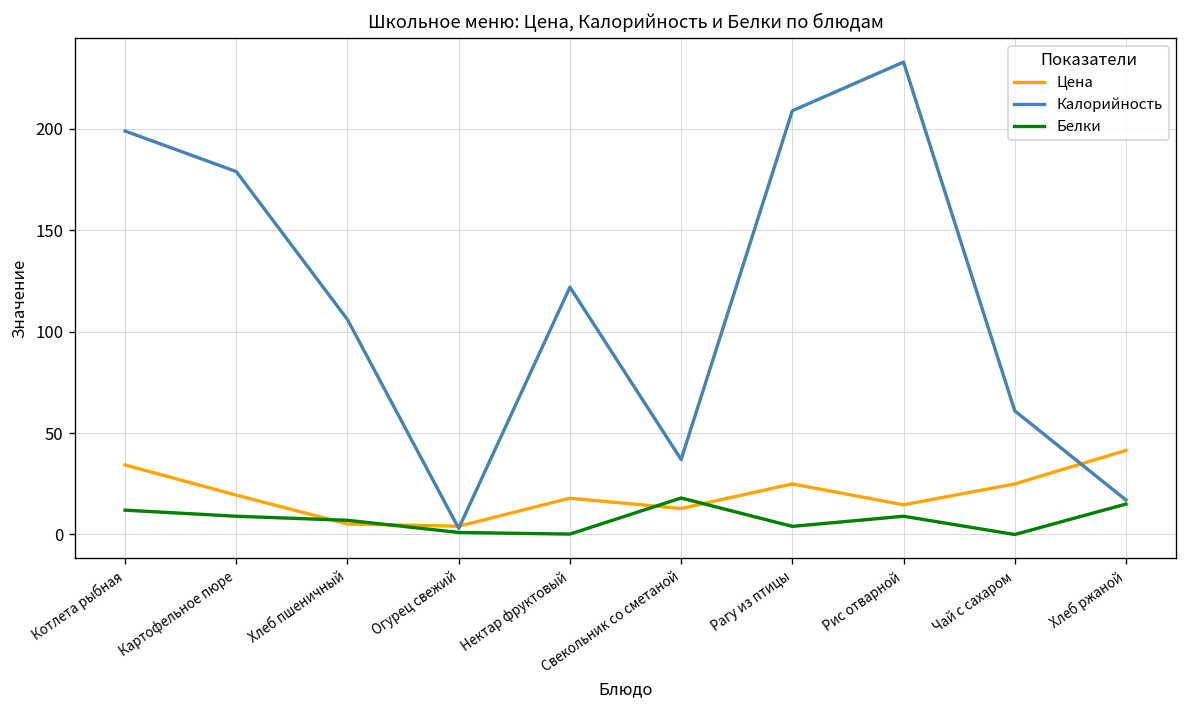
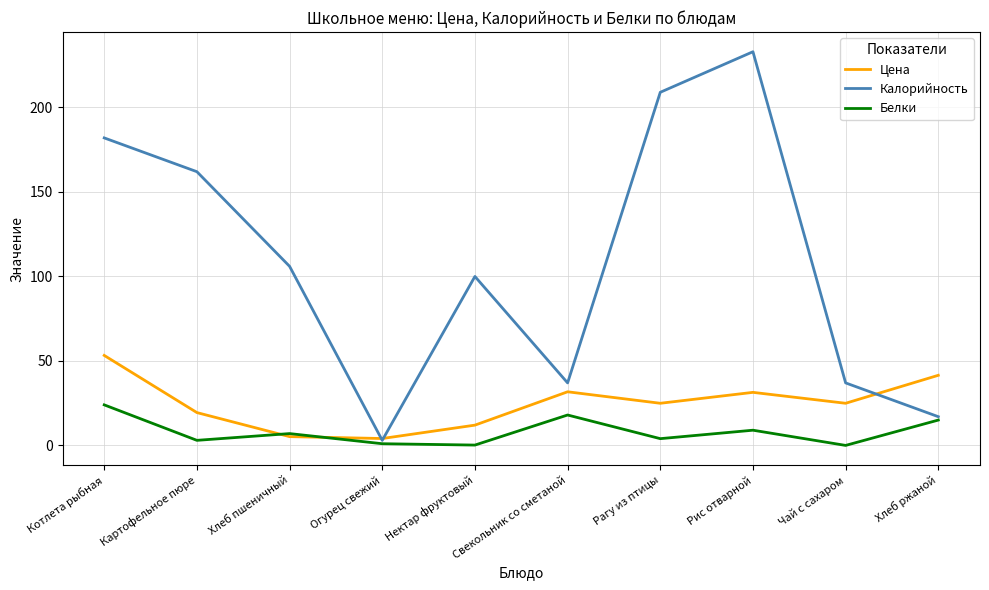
Цена, Котлета рыбная: 34 -> 53
Калорийность, Котлета рыбная: 199 -> 182
Белки, Котлета рыбная: 12 -> 24
Калорийность, Картофельное пюре: 179 -> 162
Белки, Картофельное пюре: 9 -> 3
Цена, Нектар фруктовый: 18 -> 12
Калорийность, Нектар фруктовый: 122 -> 100
Цена, Свекольник со сметаной: 13 -> 32
Цена, Рис отварной: 15 -> 31
Калорийность, Чай с сахаром: 61 -> 37
